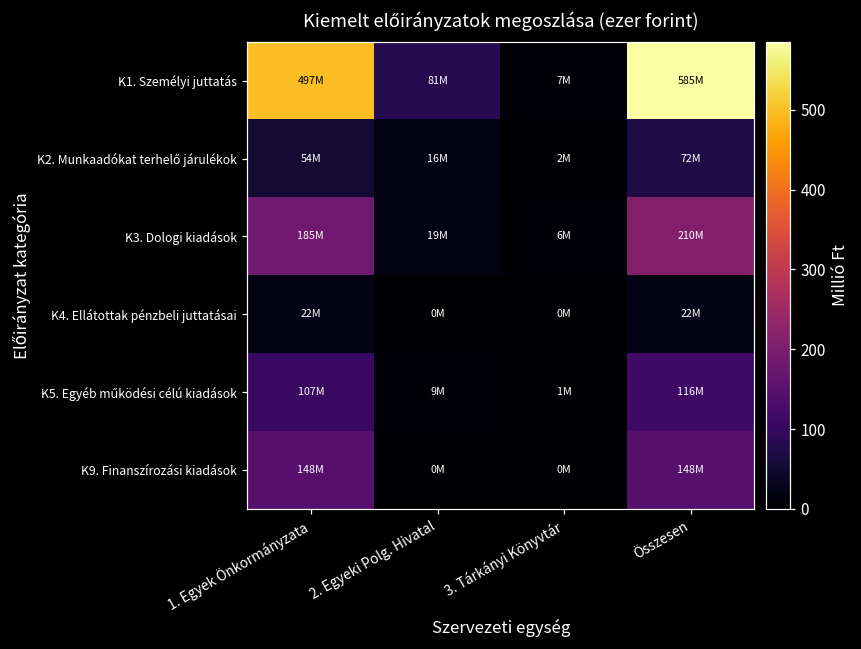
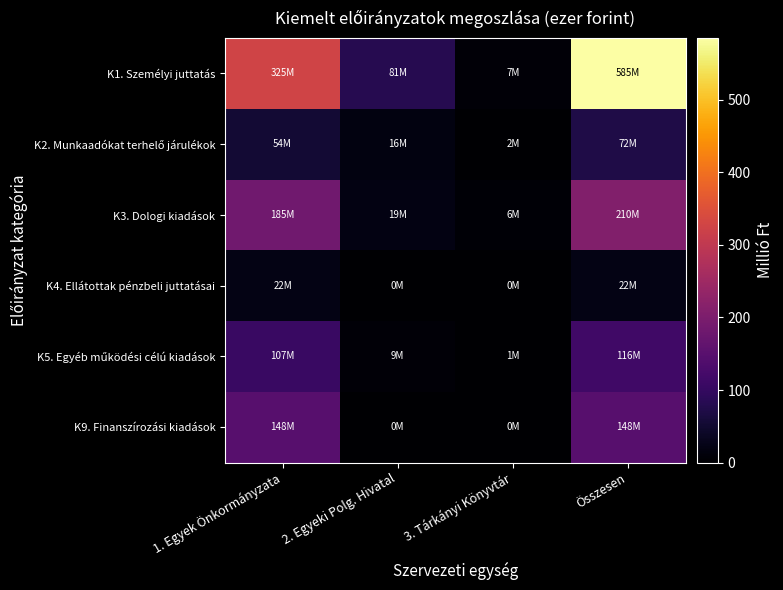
K1. Személyi juttatás, 1. Egyek Önkormányzata: 497M -> 325M
